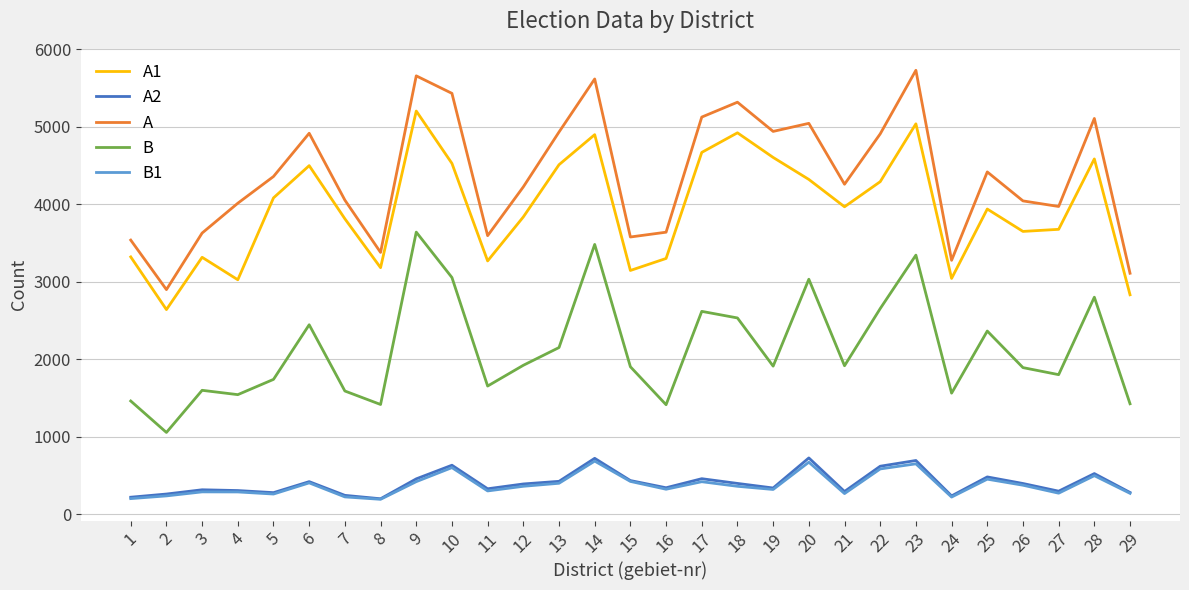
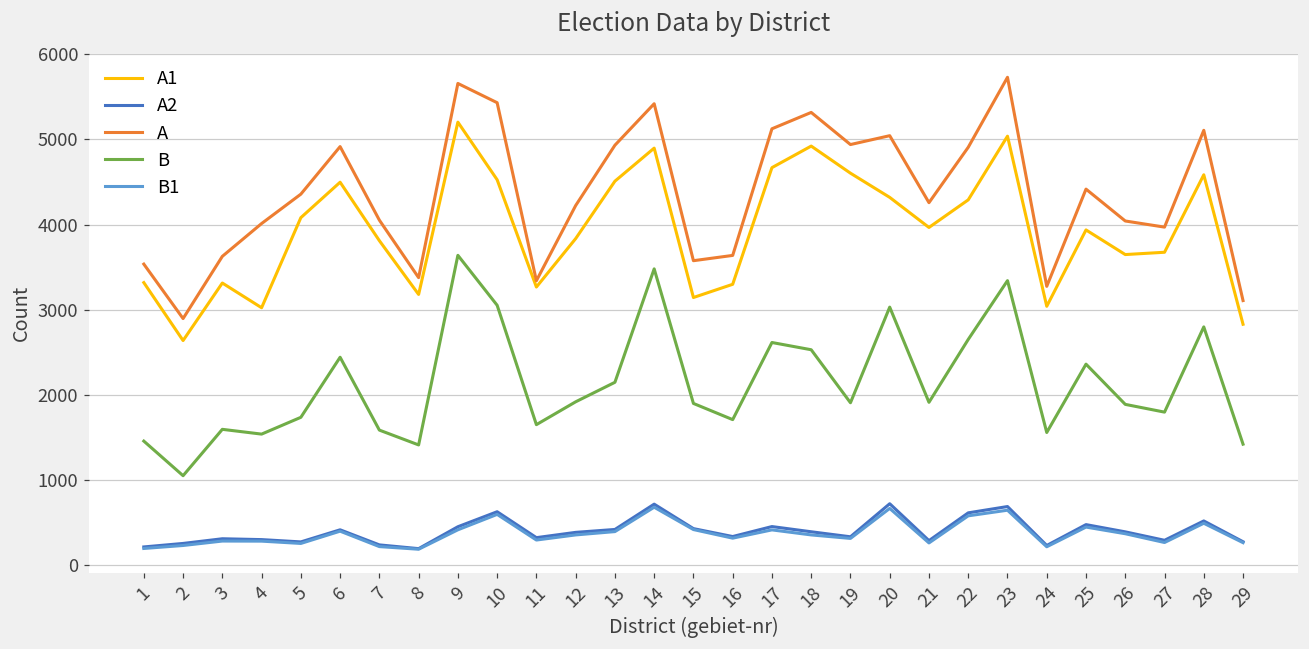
A, 11: 3600 -> 3300
A, 14: 5600 -> 5400
B, 16: 1400 -> 1700
